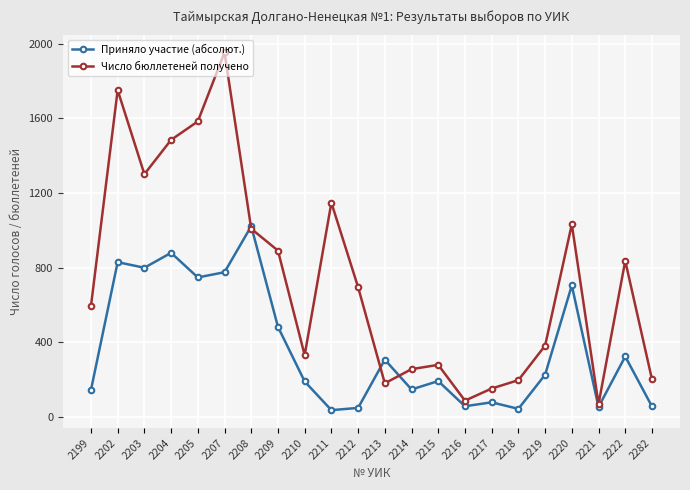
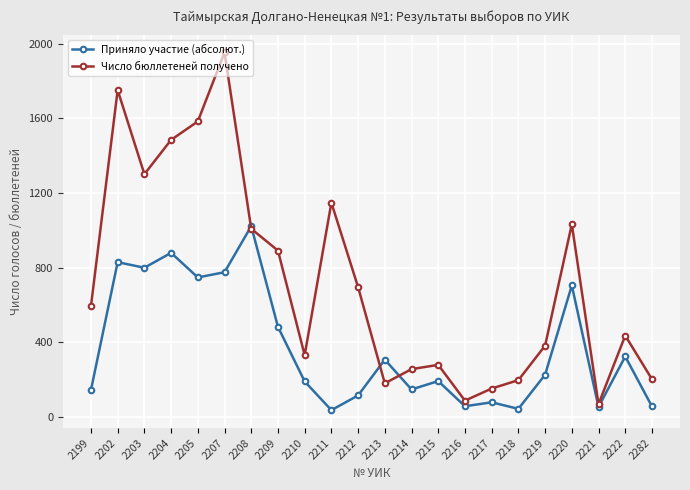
Приняло участие (абсолют.), 2212: 50 -> 110
Число бюллетеней получено, 2222: 840 -> 440
